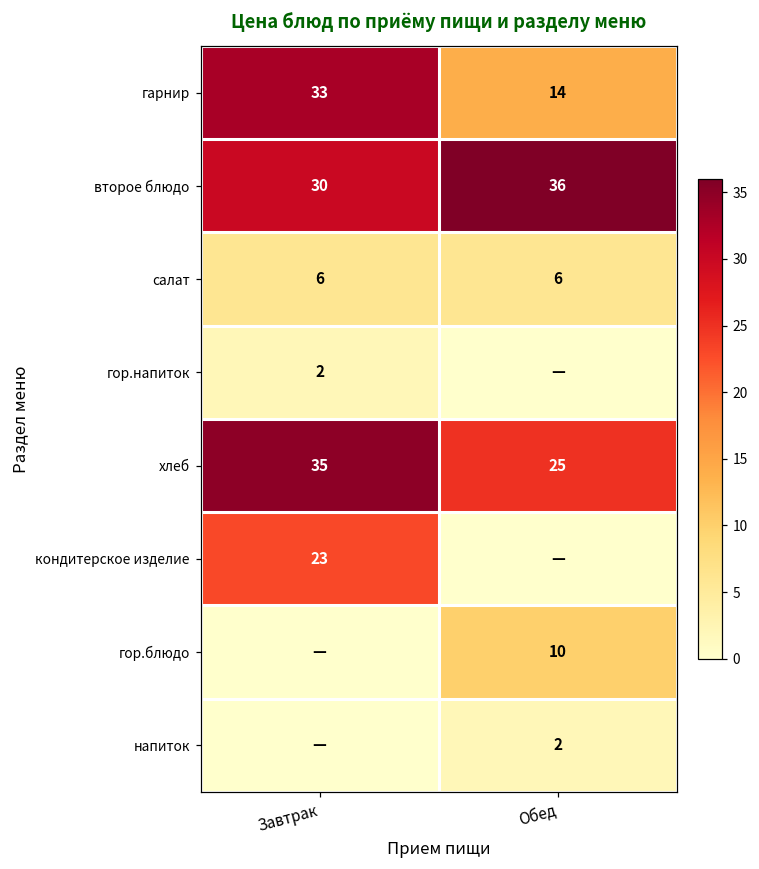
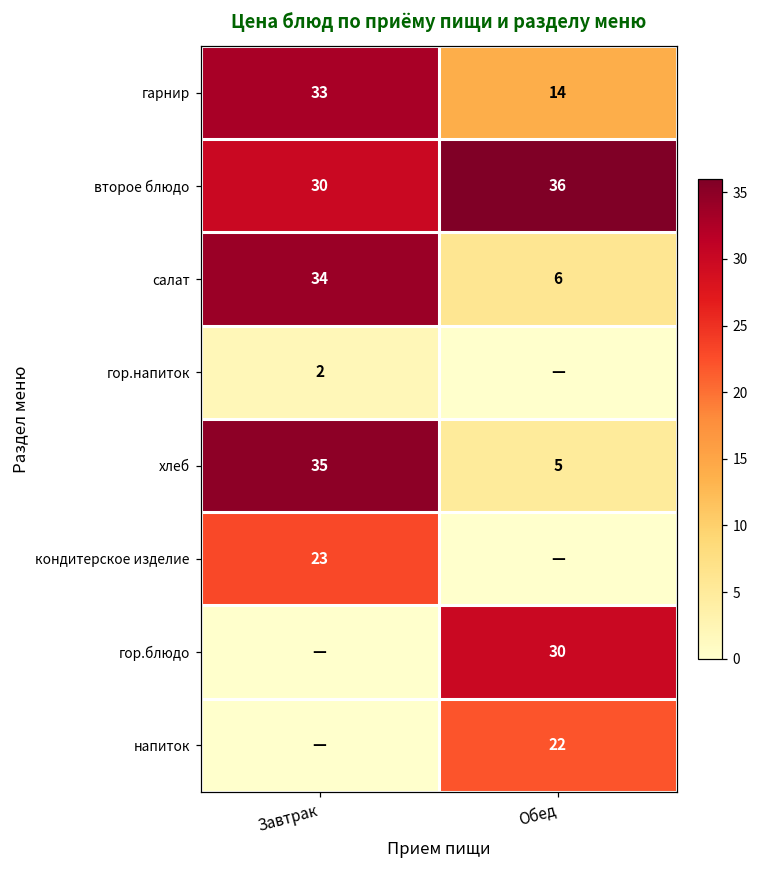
салат, Завтрак: 6 -> 34
хлеб, Обед: 25 -> 5
гор.блюдо, Обед: 10 -> 30
напиток, Обед: 2 -> 22
